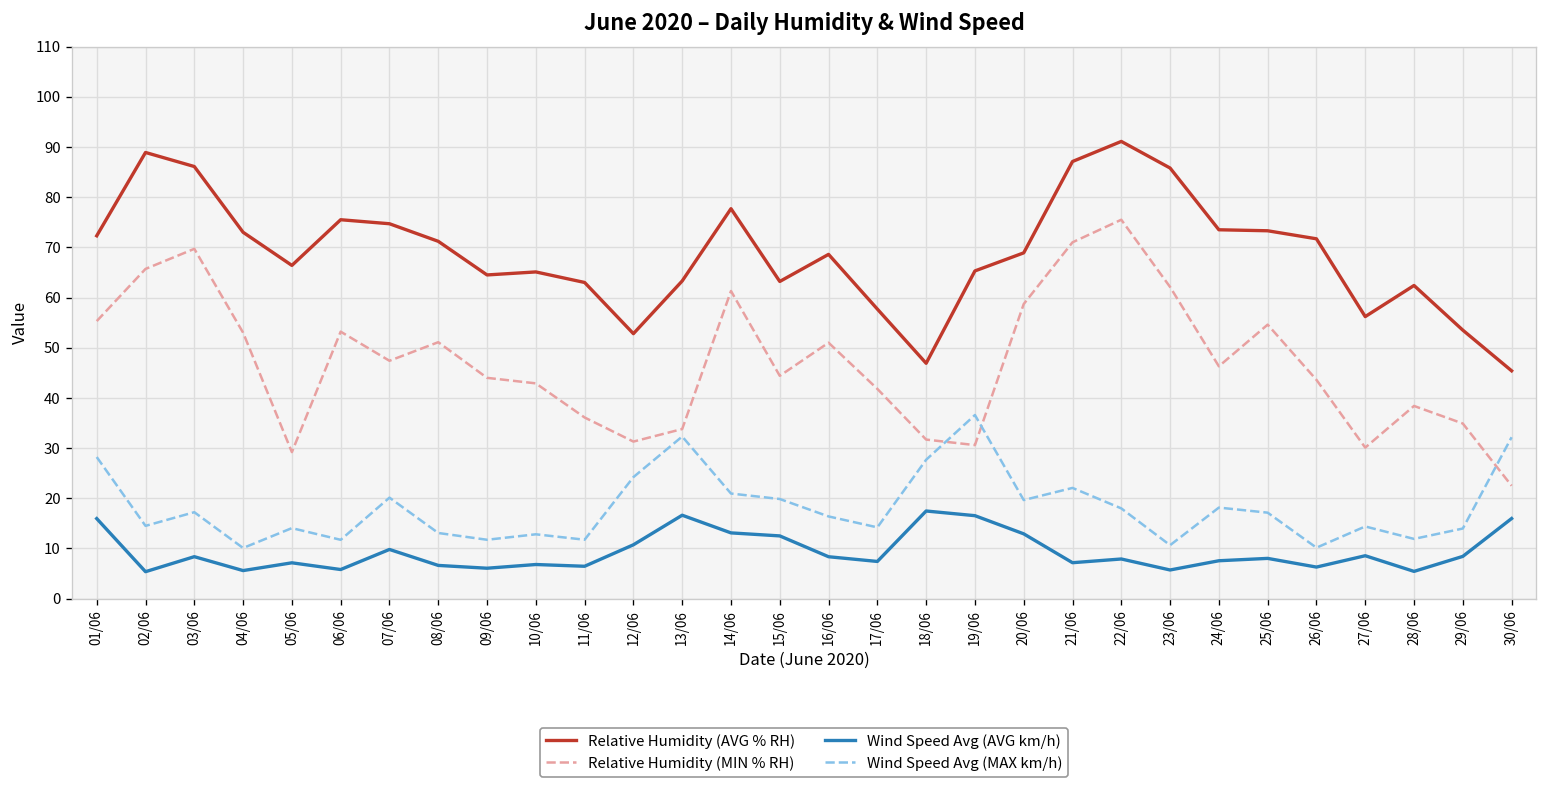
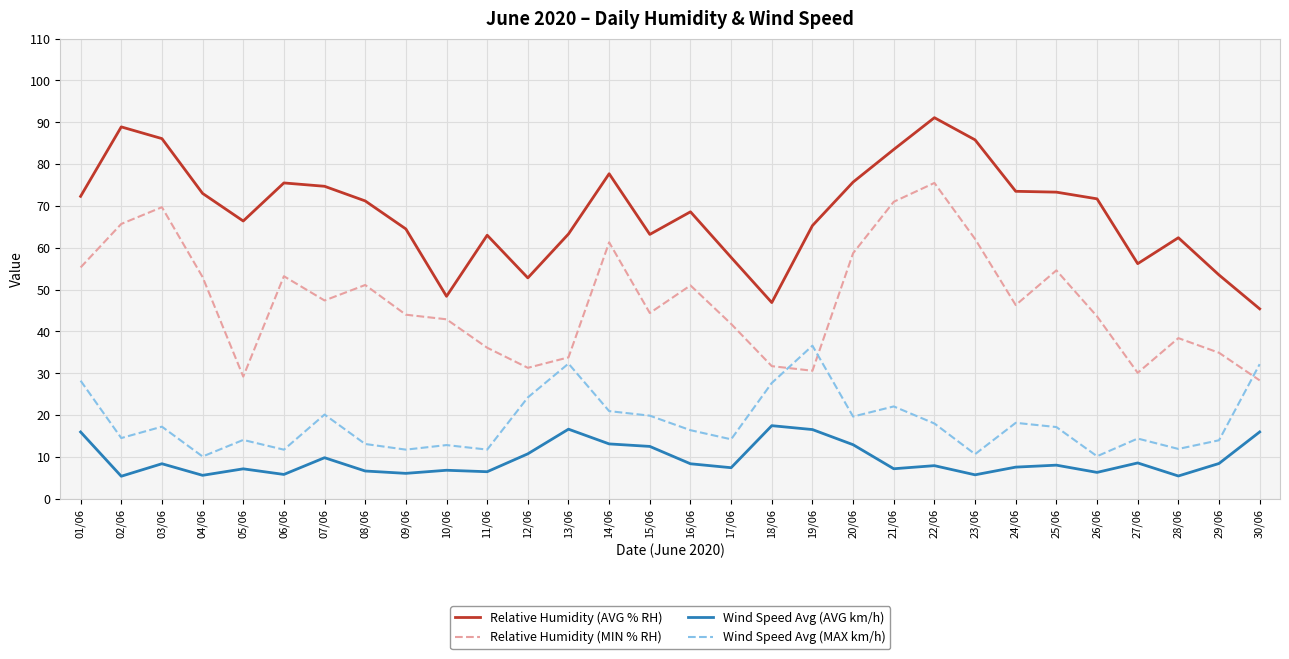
Relative Humidity (AVG % RH), 10/06: 65 -> 48
Relative Humidity (AVG % RH), 20/06: 69 -> 76
Relative Humidity (AVG % RH), 21/06: 87 -> 84
Relative Humidity (MIN % RH), 30/06: 23 -> 28
